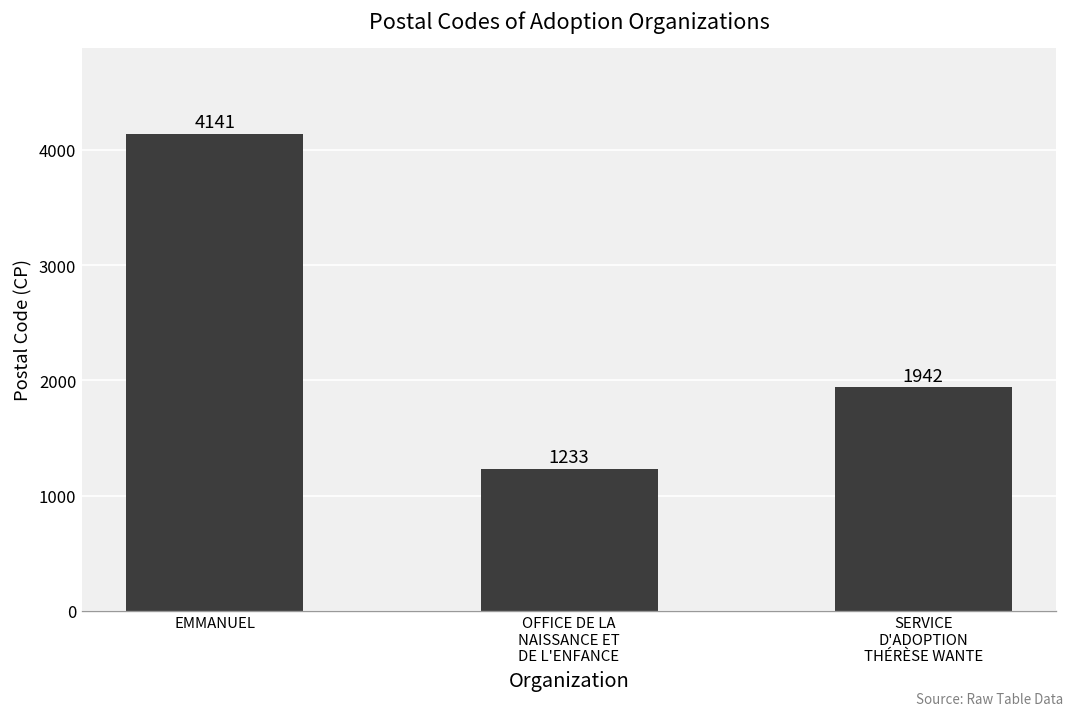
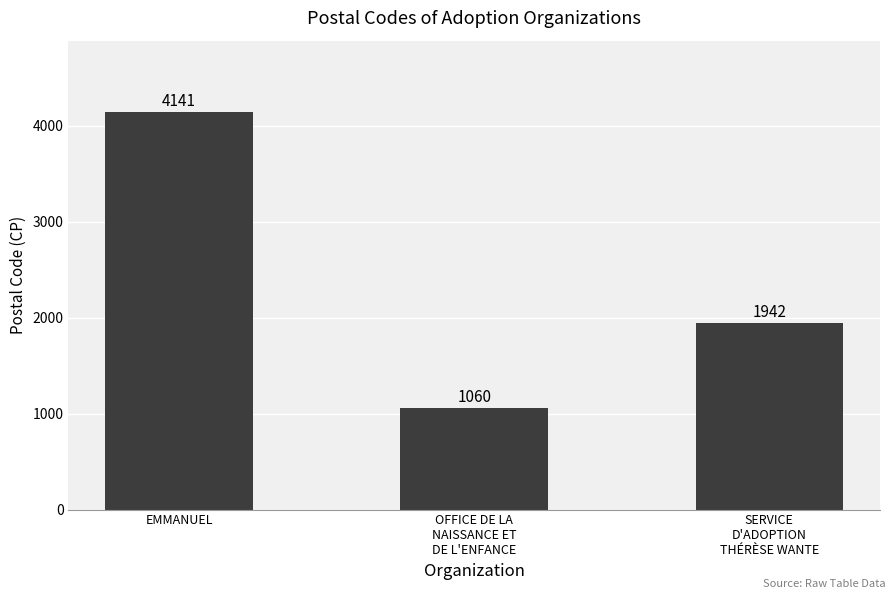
OFFICE DE LA NAISSANCE ET DE L'ENFANCE: 1233 -> 1060
